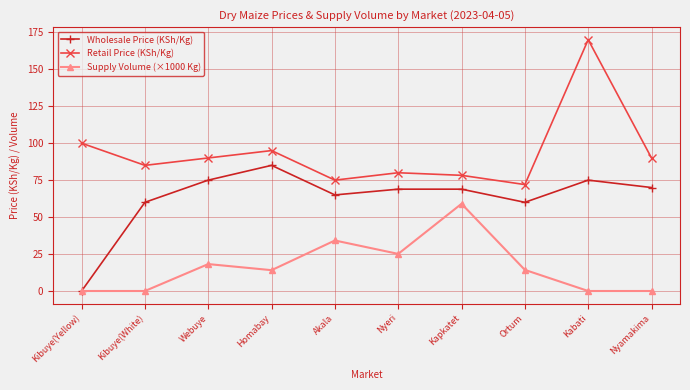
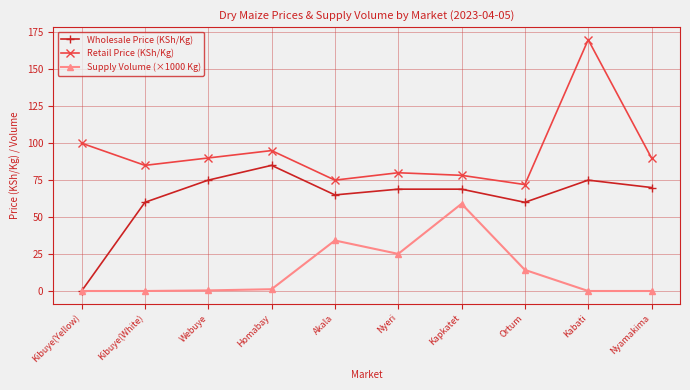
Supply Volume (×1000 Kg), Webuye: 18 -> 0
Supply Volume (×1000 Kg), Homabay: 14 -> 1
